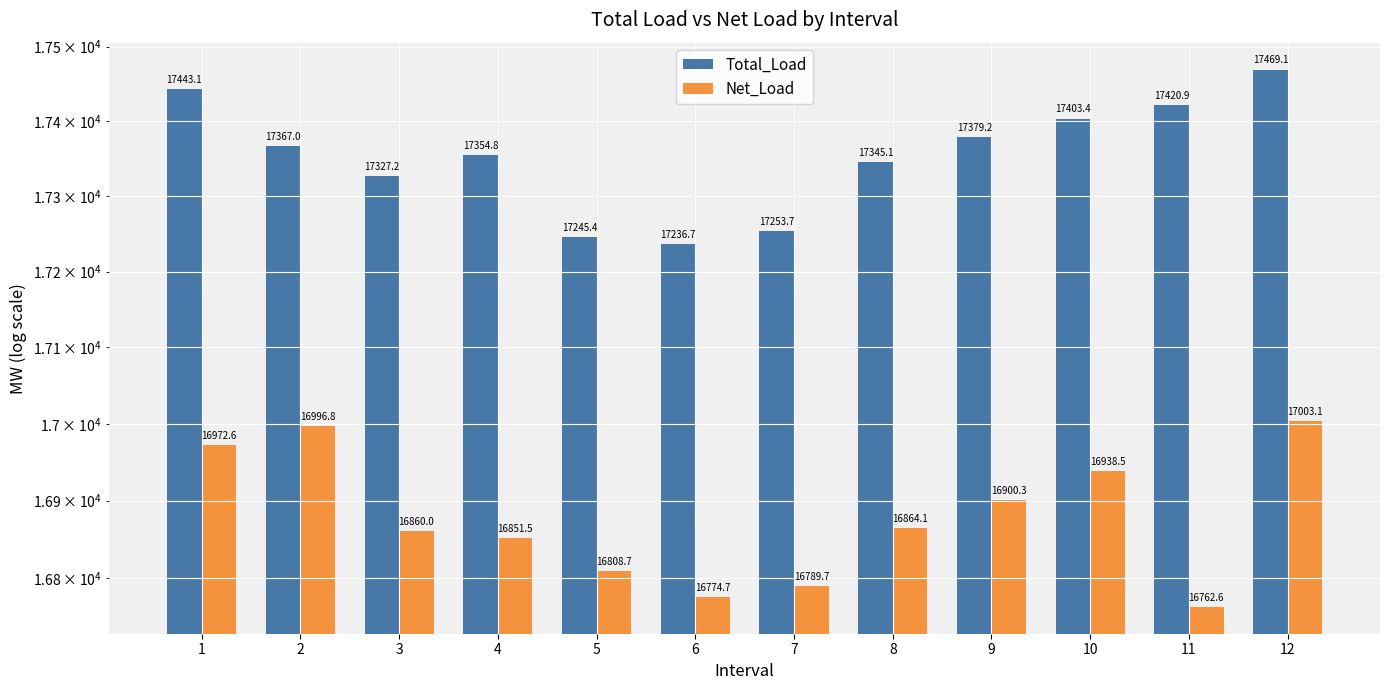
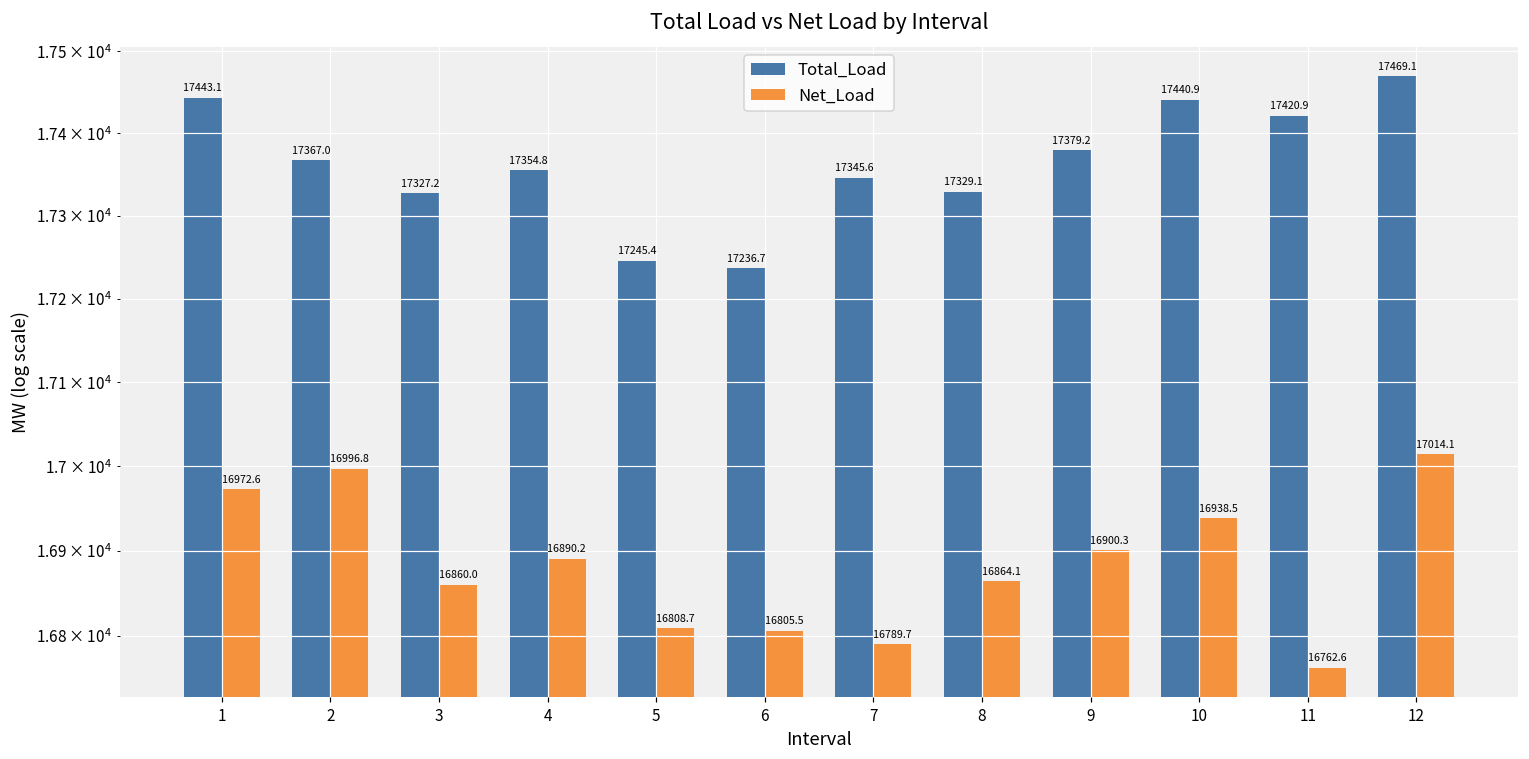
Net_Load, 4: 16851.5 -> 16890.2
Net_Load, 6: 16774.7 -> 16805.5
Total_Load, 7: 17253.7 -> 17345.6
Total_Load, 8: 17345.1 -> 17329.1
Total_Load, 10: 17403.4 -> 17440.9
Net_Load, 12: 17003.1 -> 17014.1
